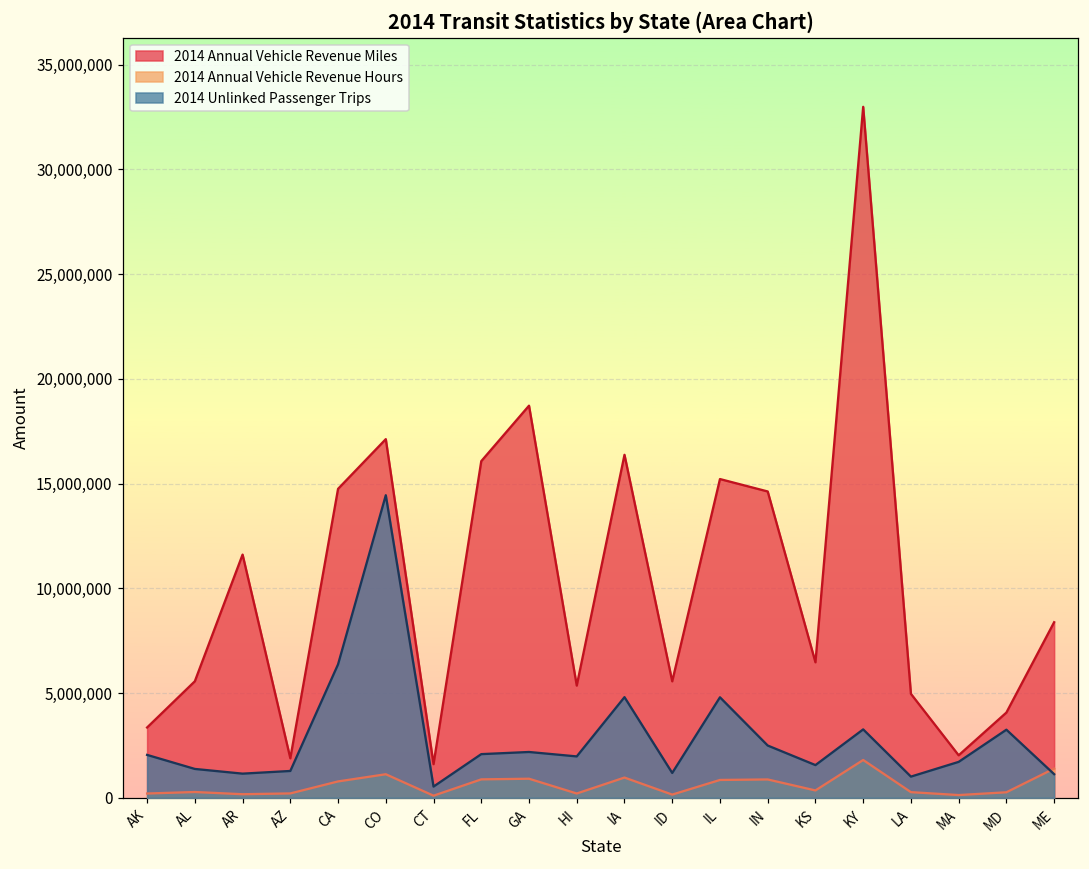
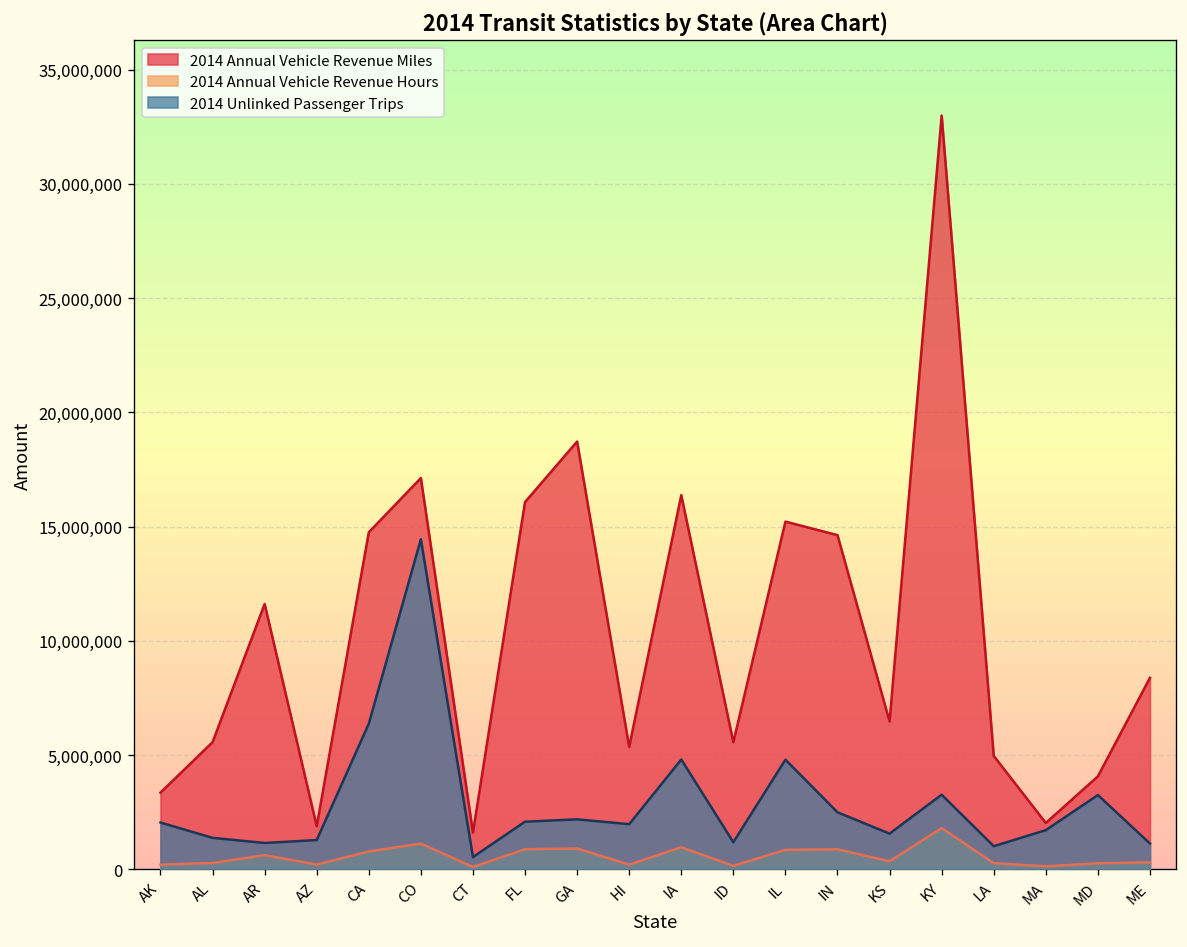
2014 Annual Vehicle Revenue Hours, AR: 200,000 -> 600,000
2014 Annual Vehicle Revenue Hours, ME: 1,400,000 -> 300,000
